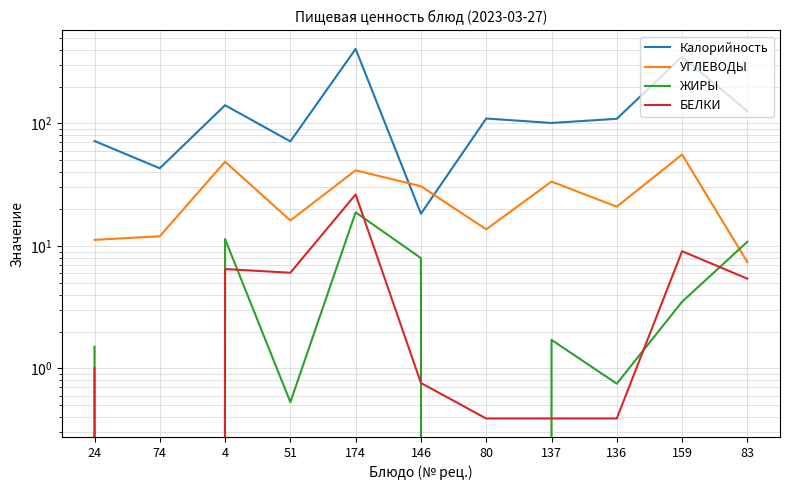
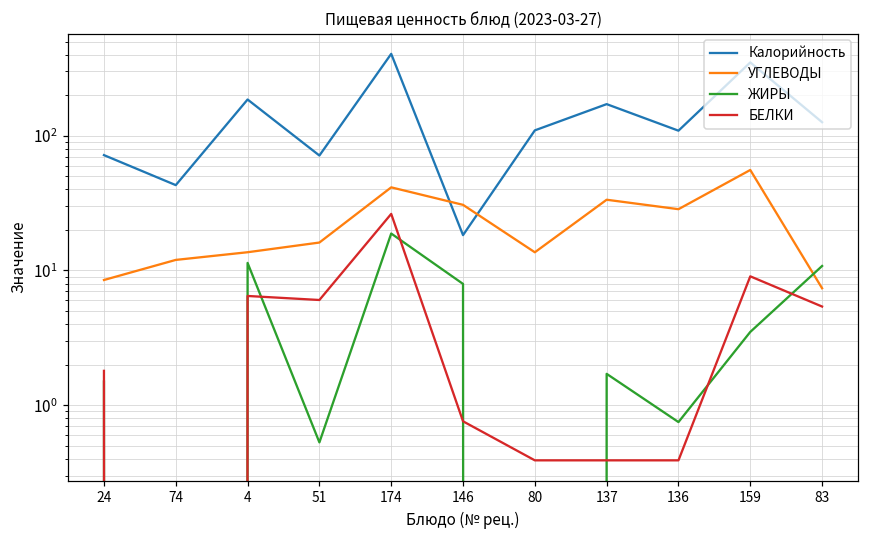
УГЛЕВОДЫ, 24: 11 -> 9
БЕЛКИ, 24: 1.0 -> 1.8
Калорийность, 4: 140 -> 190
УГЛЕВОДЫ, 4: 49 -> 14
Калорийность, 137: 100 -> 170
УГЛЕВОДЫ, 136: 21 -> 29
